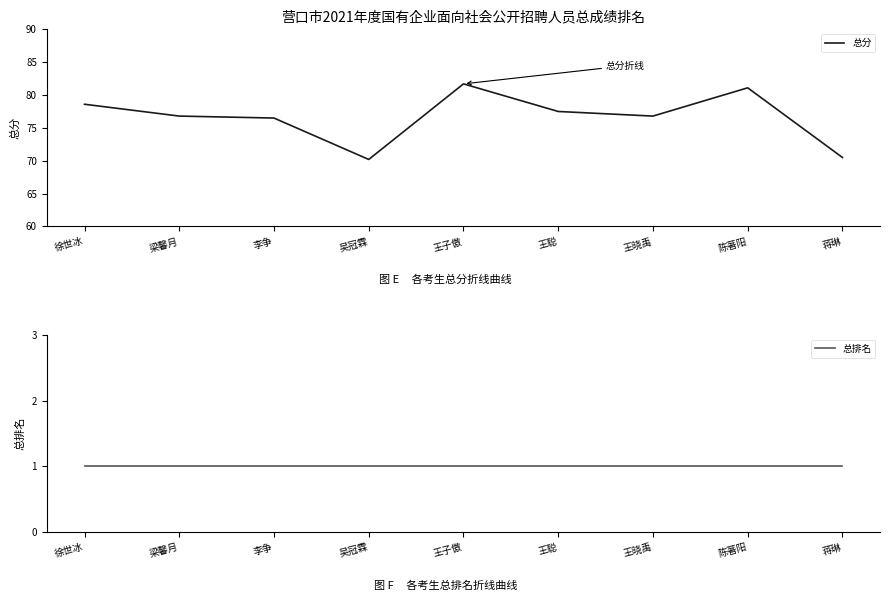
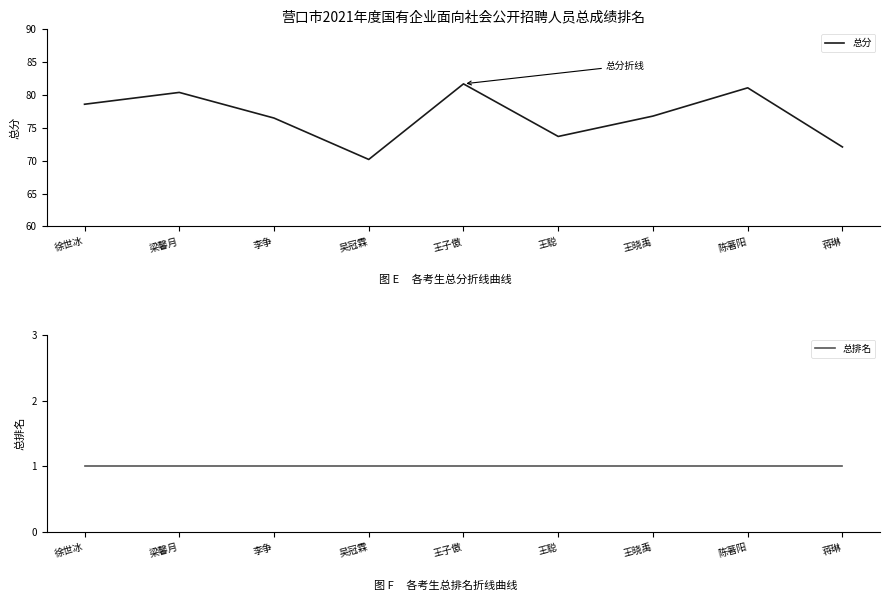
营口市2021年度国有企业面向社会公开招聘人员总成绩排名, 梁馨月: 77 -> 80
营口市2021年度国有企业面向社会公开招聘人员总成绩排名, 王聪: 78 -> 74
营口市2021年度国有企业面向社会公开招聘人员总成绩排名, 蒋琳: 71 -> 72
